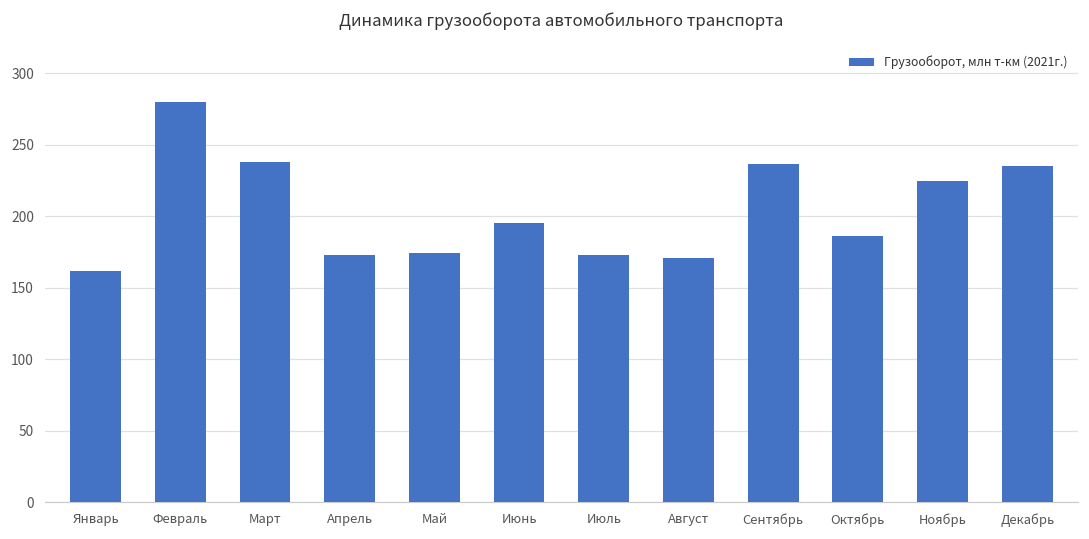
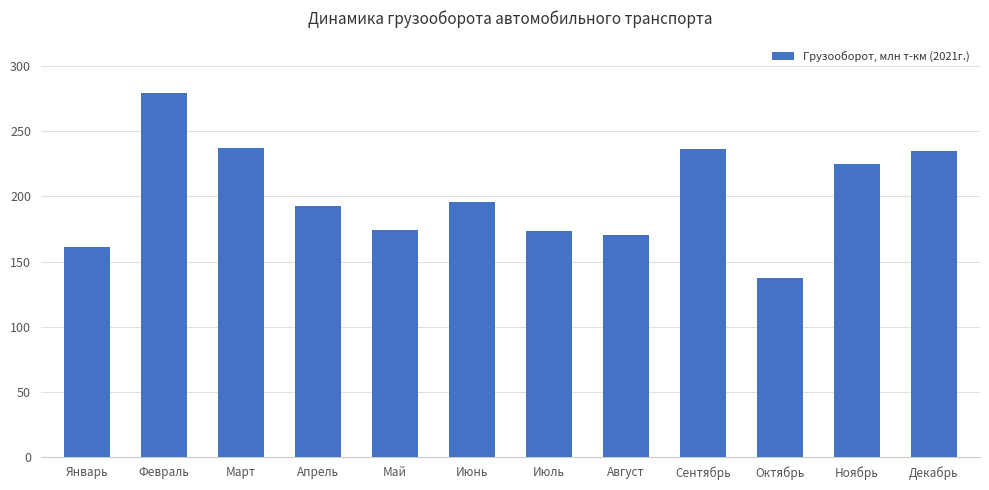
Апрель: 173 -> 192
Октябрь: 186 -> 137
